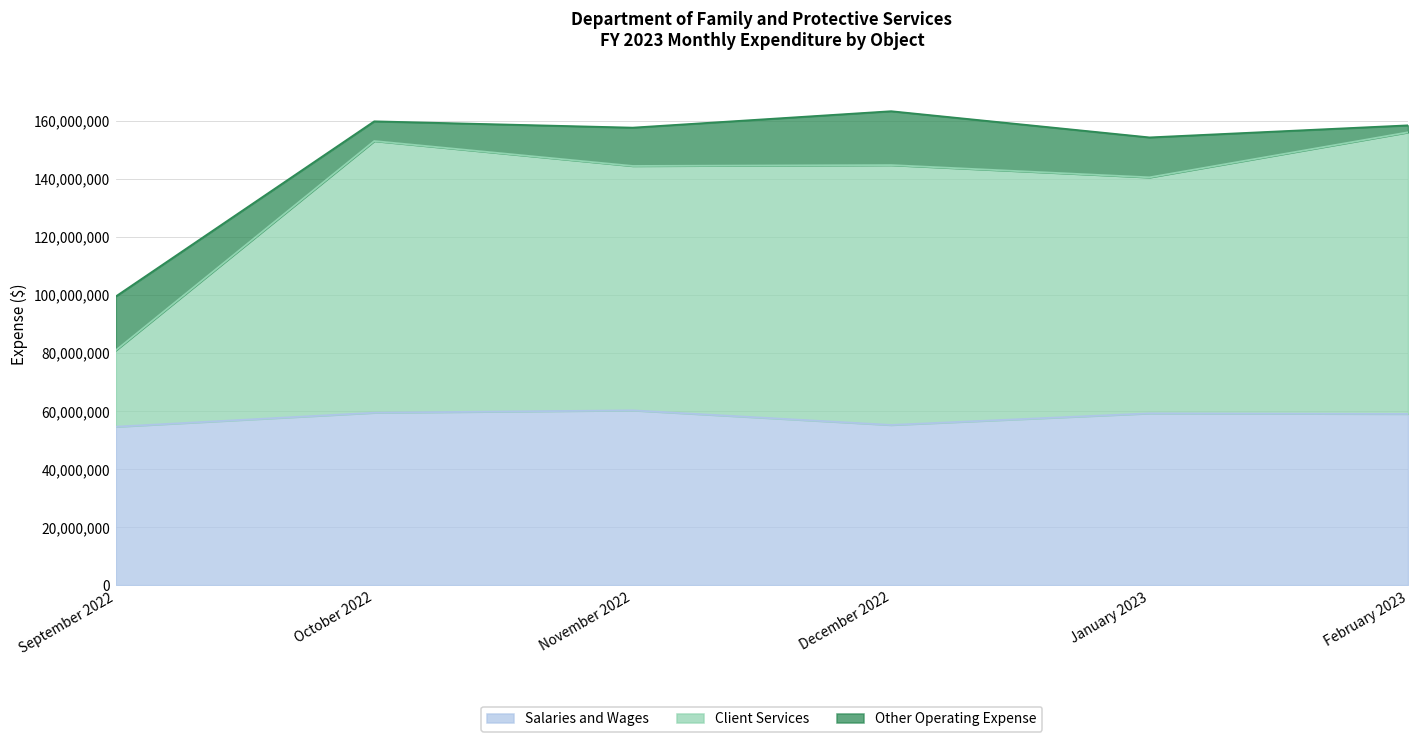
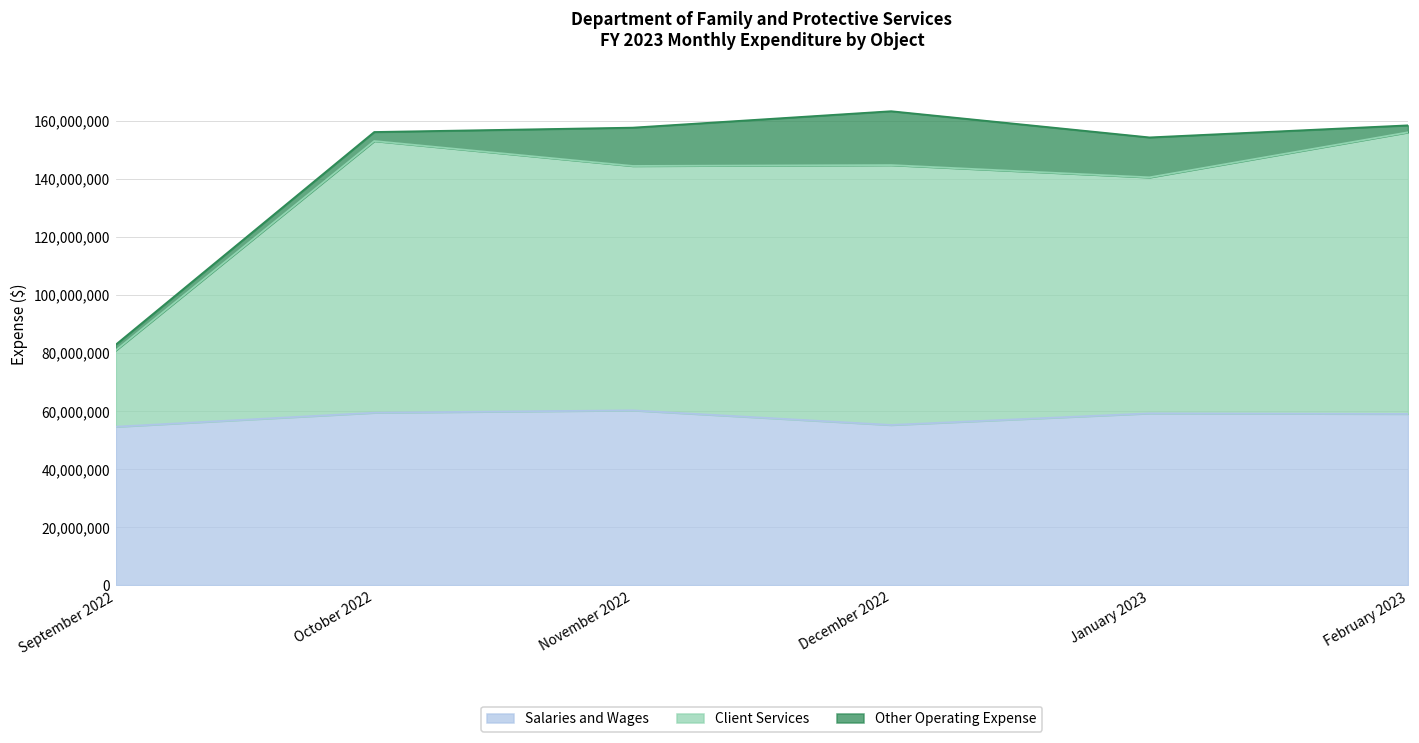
Other Operating Expense, September 2022: 19,000,000 -> 2,000,000
Other Operating Expense, October 2022: 7,000,000 -> 3,000,000
